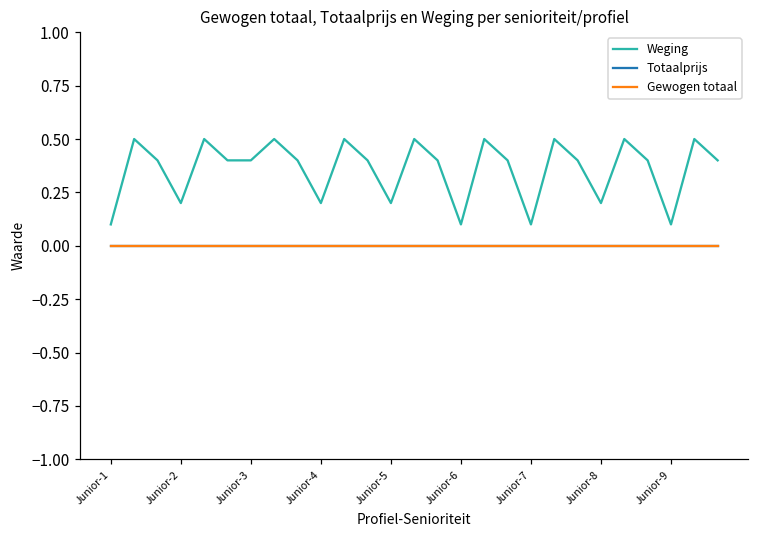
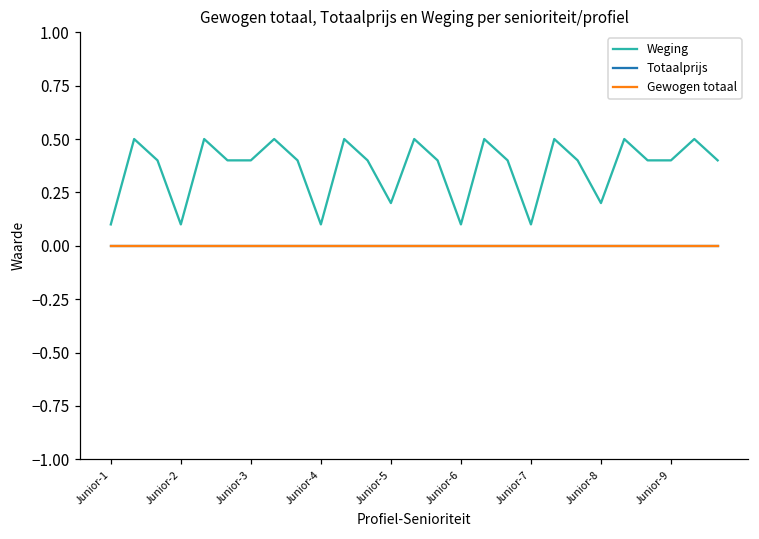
Weging, Junior-2: 0.2 -> 0.1
Weging, Junior-4: 0.2 -> 0.1
Weging, Junior-9: 0.1 -> 0.4
